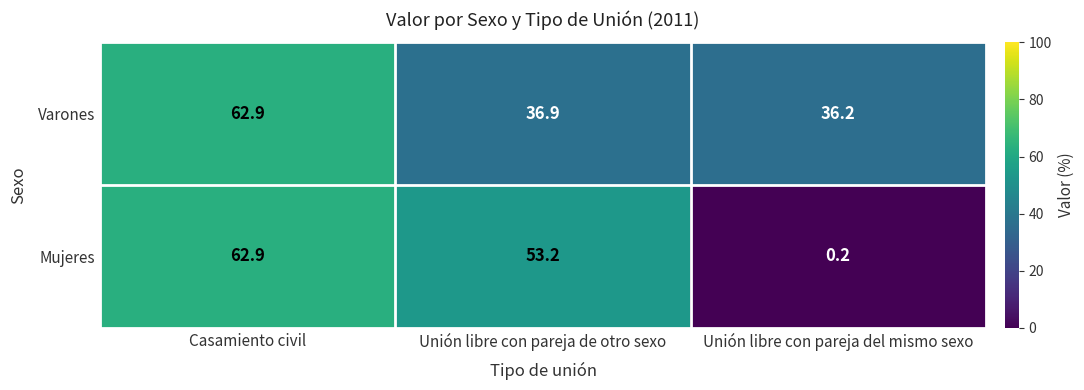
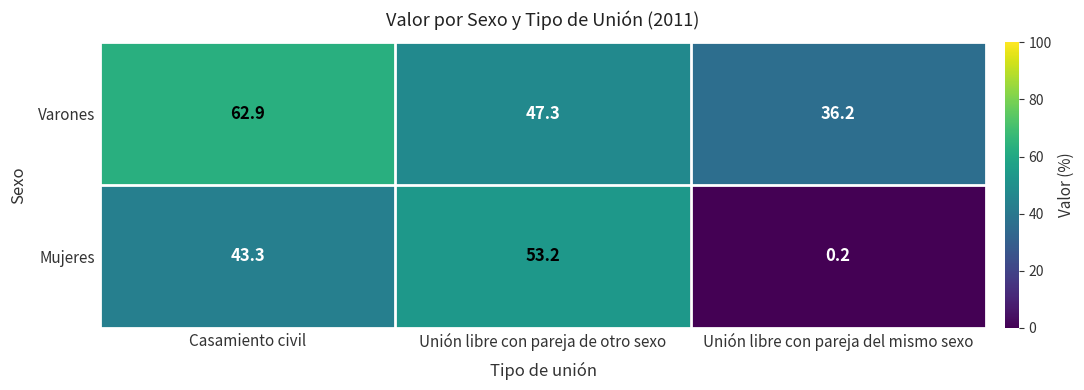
Varones, Unión libre con pareja de otro sexo: 36.9 -> 47.3
Mujeres, Casamiento civil: 62.9 -> 43.3
